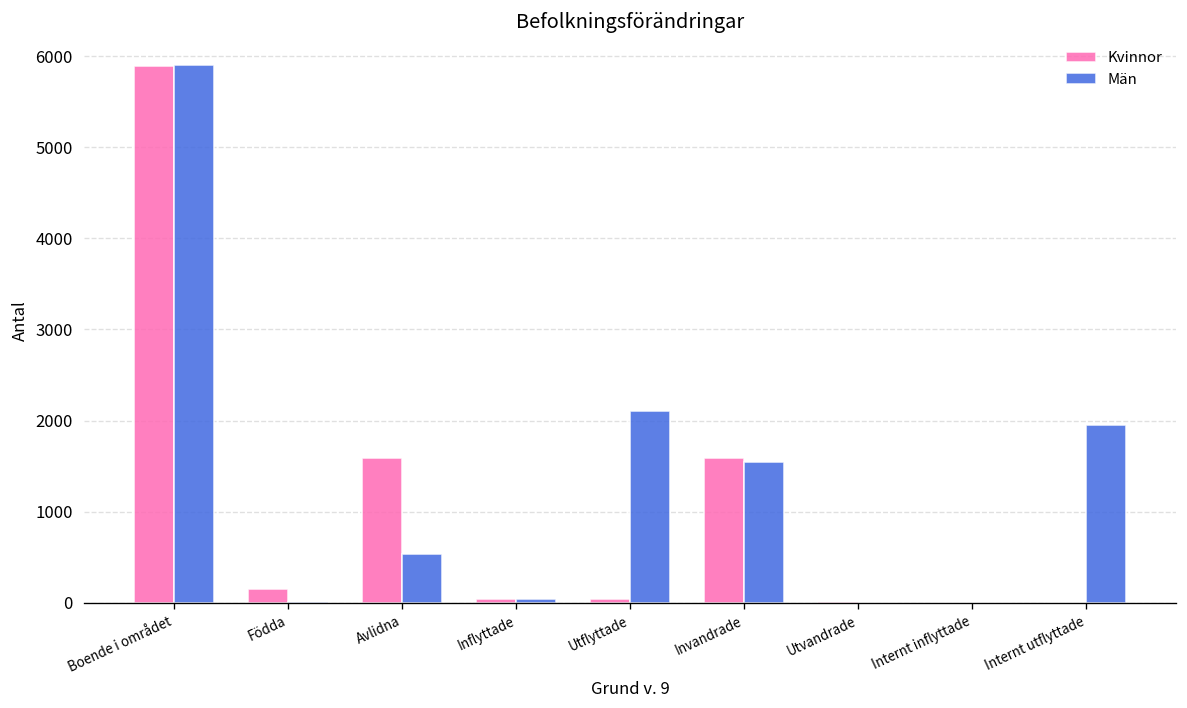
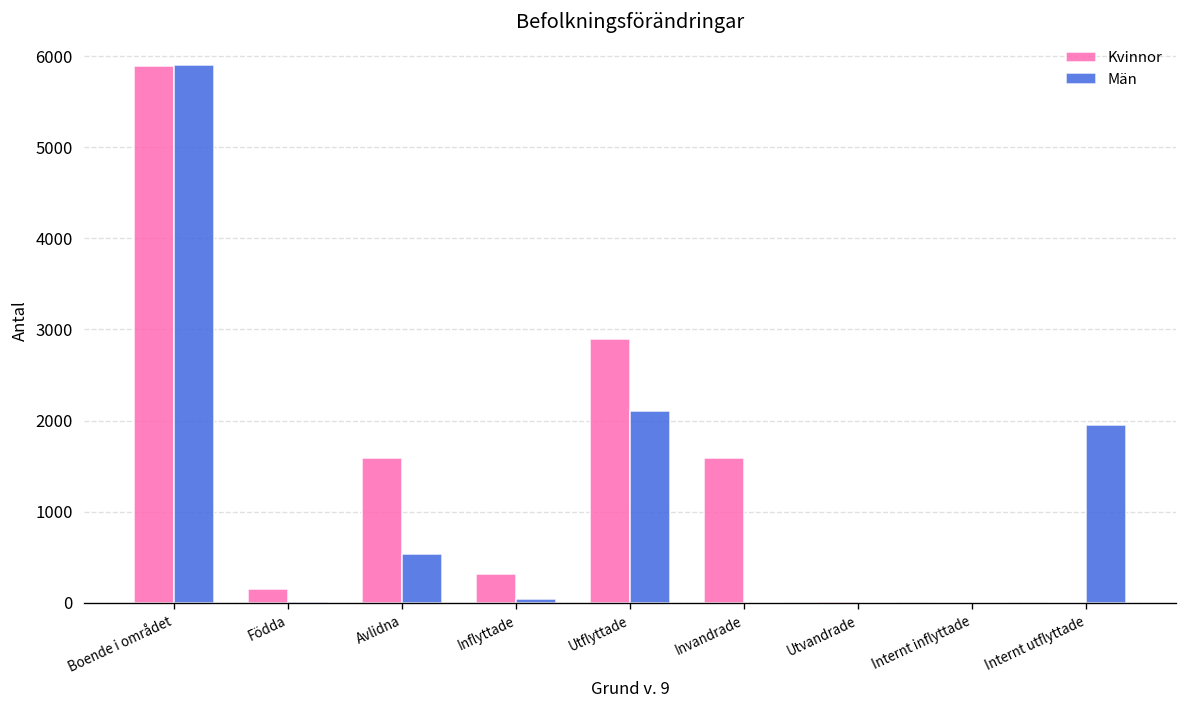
Kvinnor, Inflyttade: 0 -> 300
Kvinnor, Utflyttade: 0 -> 2900
Män, Invandrade: 1500 -> 0
